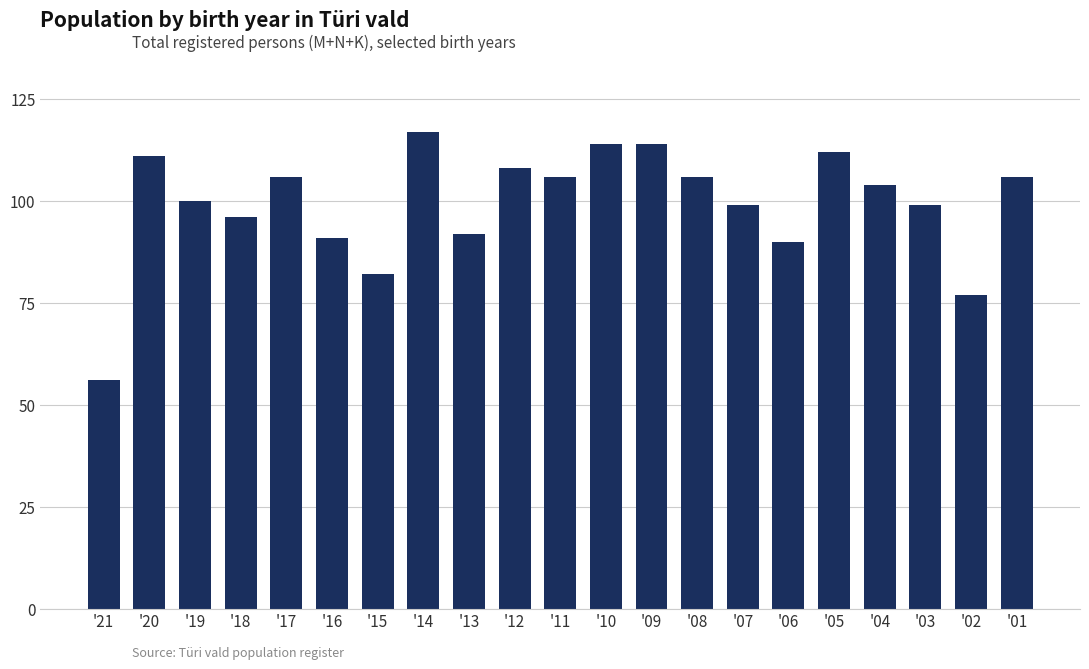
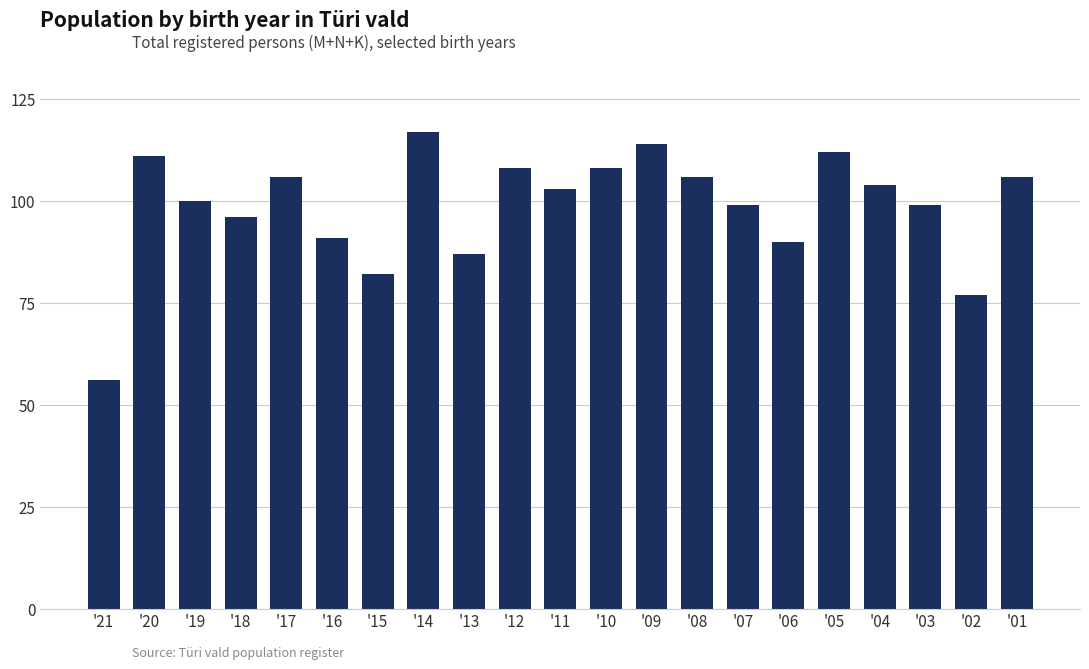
'13: 92 -> 87
'11: 106 -> 103
'10: 114 -> 108
